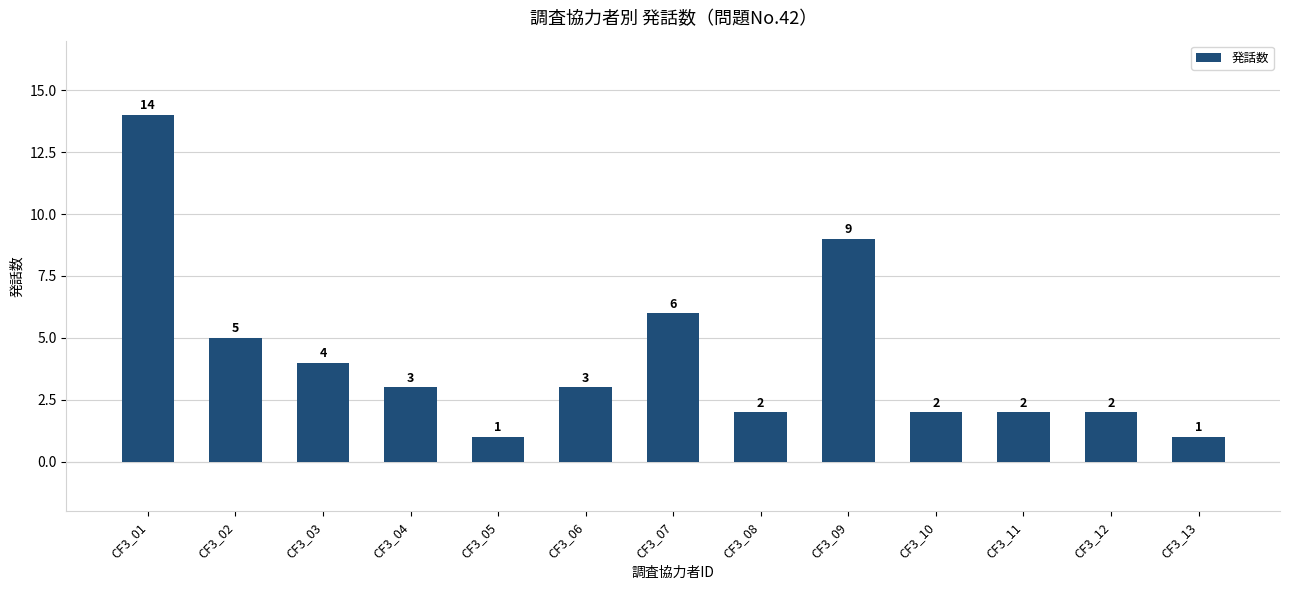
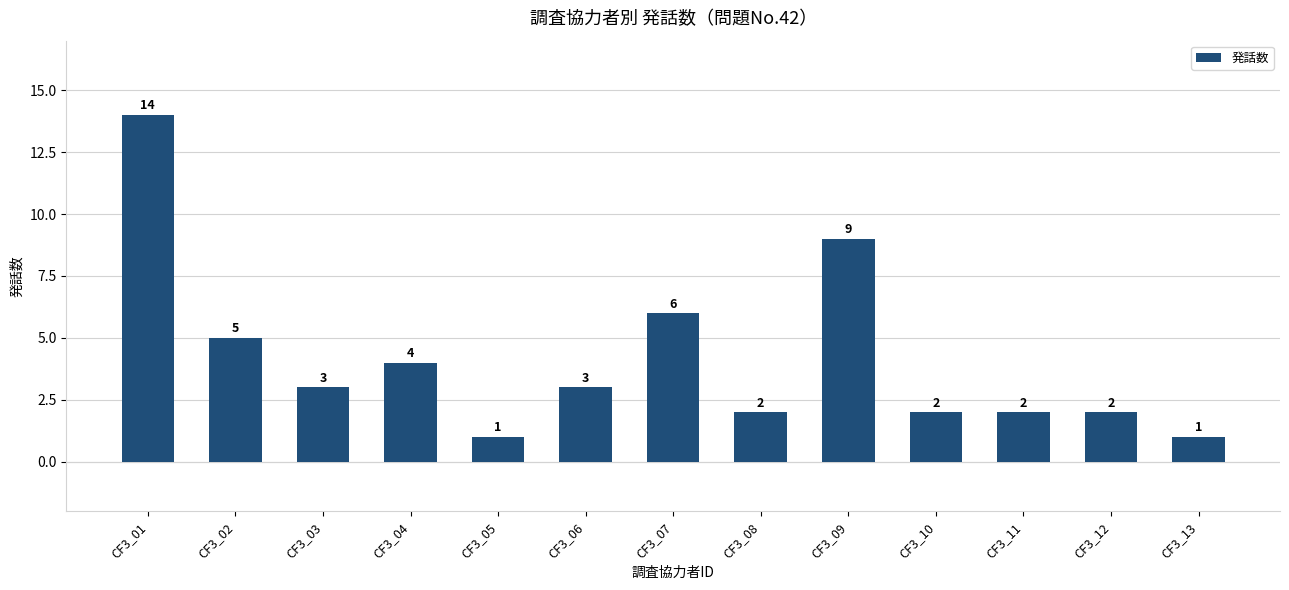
CF3_03: 4 -> 3
CF3_04: 3 -> 4
